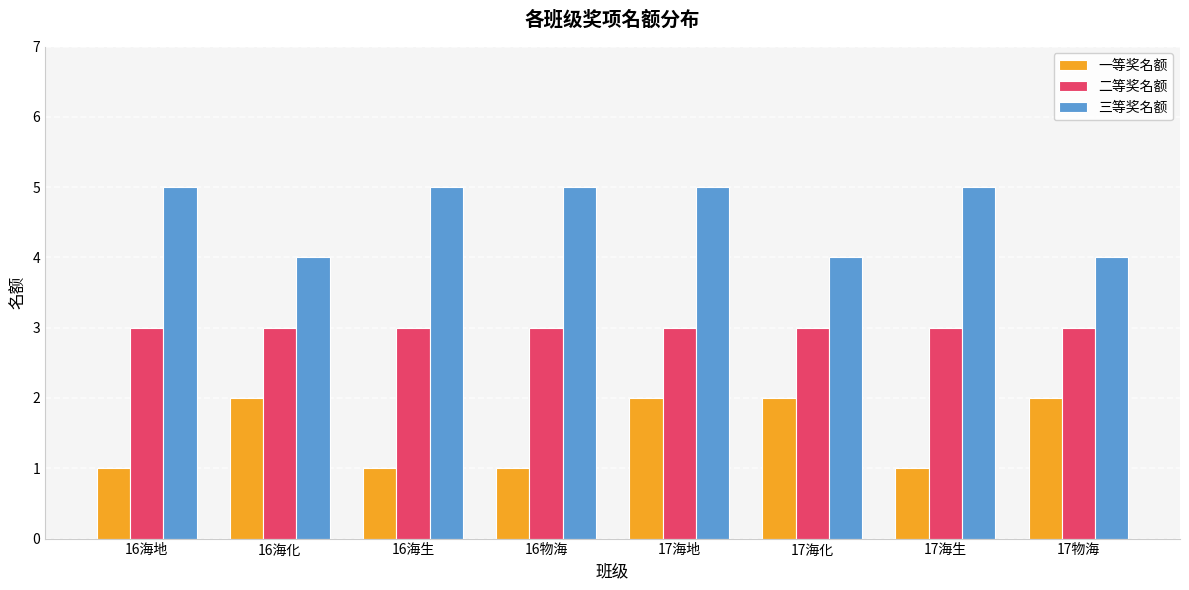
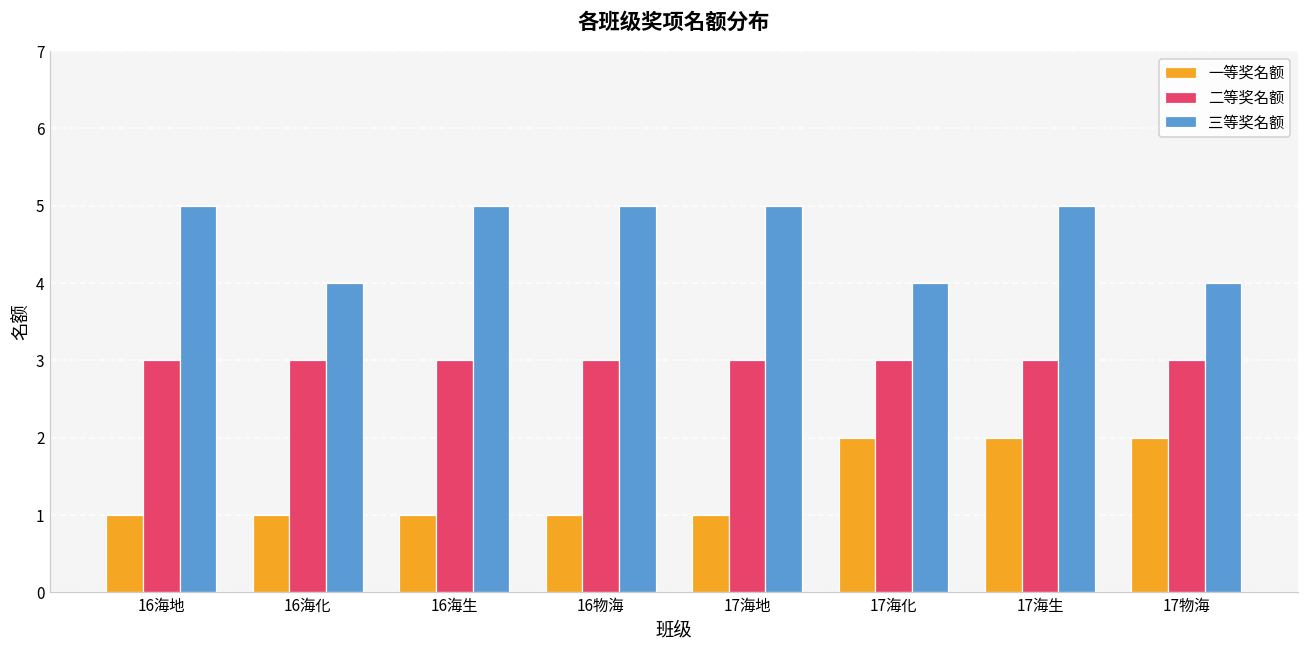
一等奖名额, 16海化: 2 -> 1
一等奖名额, 17海地: 2 -> 1
一等奖名额, 17海生: 1 -> 2
